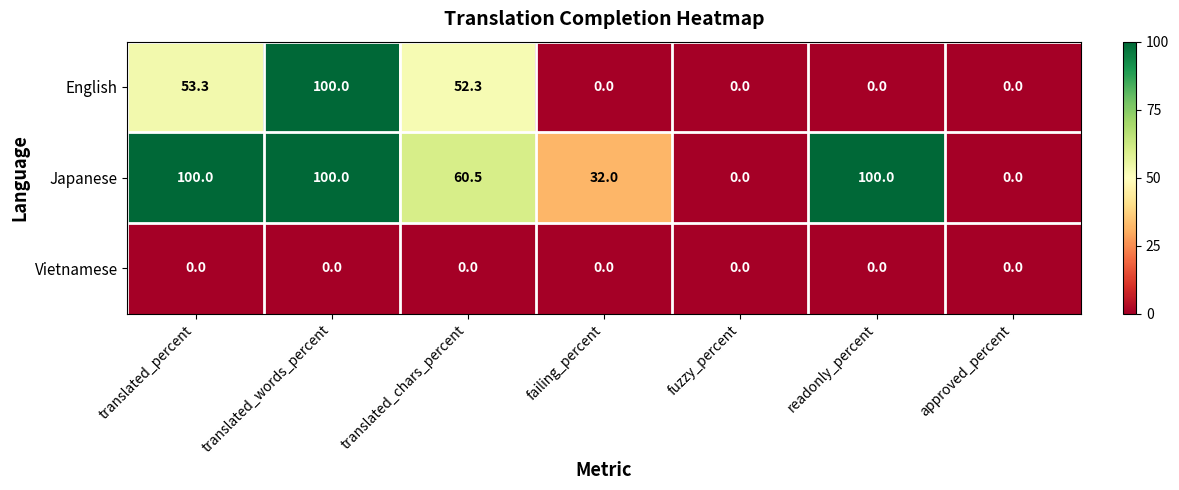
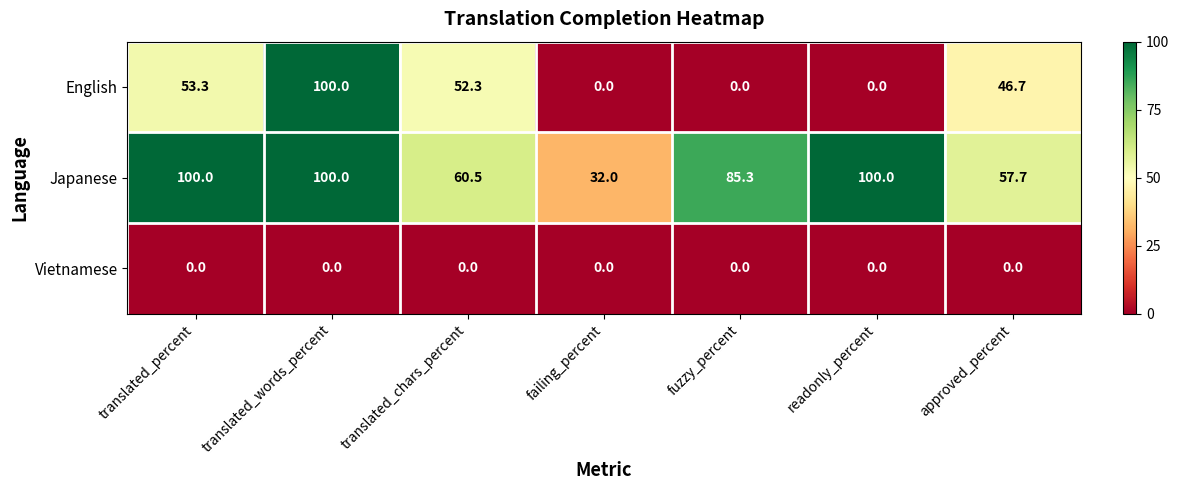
English, approved_percent: 0.0 -> 46.7
Japanese, fuzzy_percent: 0.0 -> 85.3
Japanese, approved_percent: 0.0 -> 57.7
